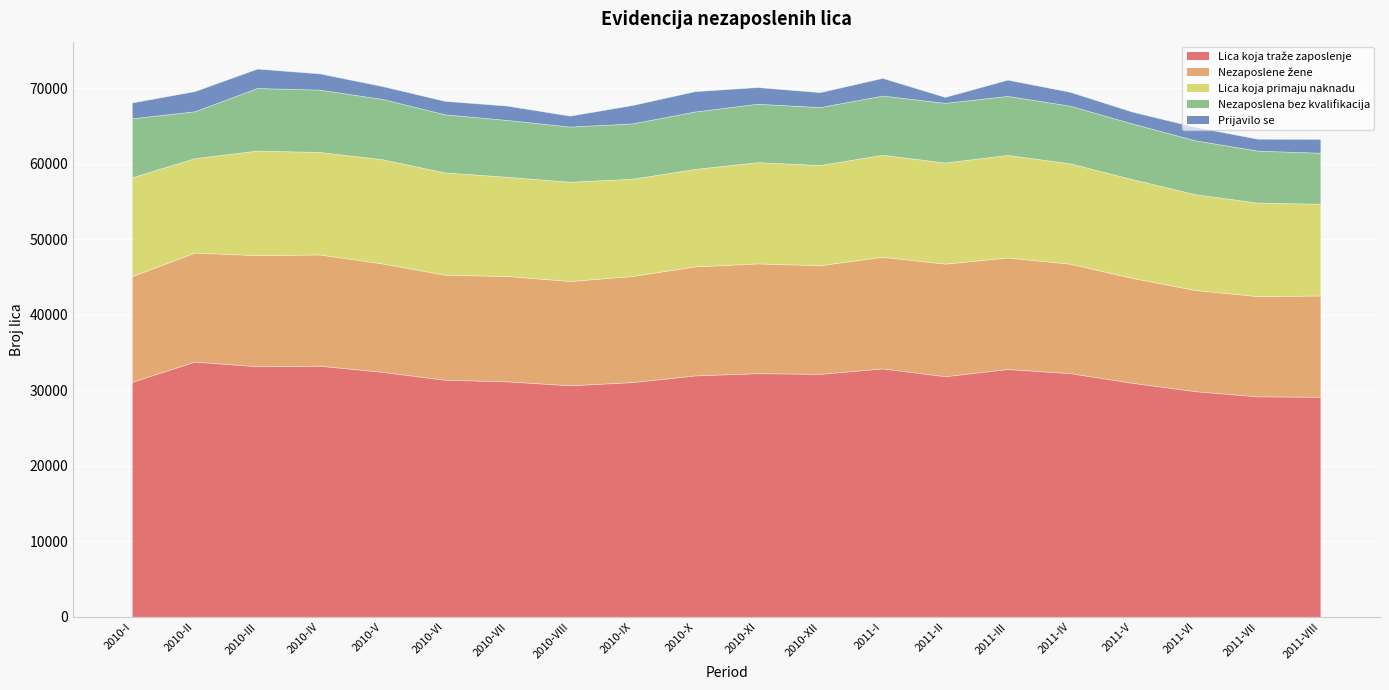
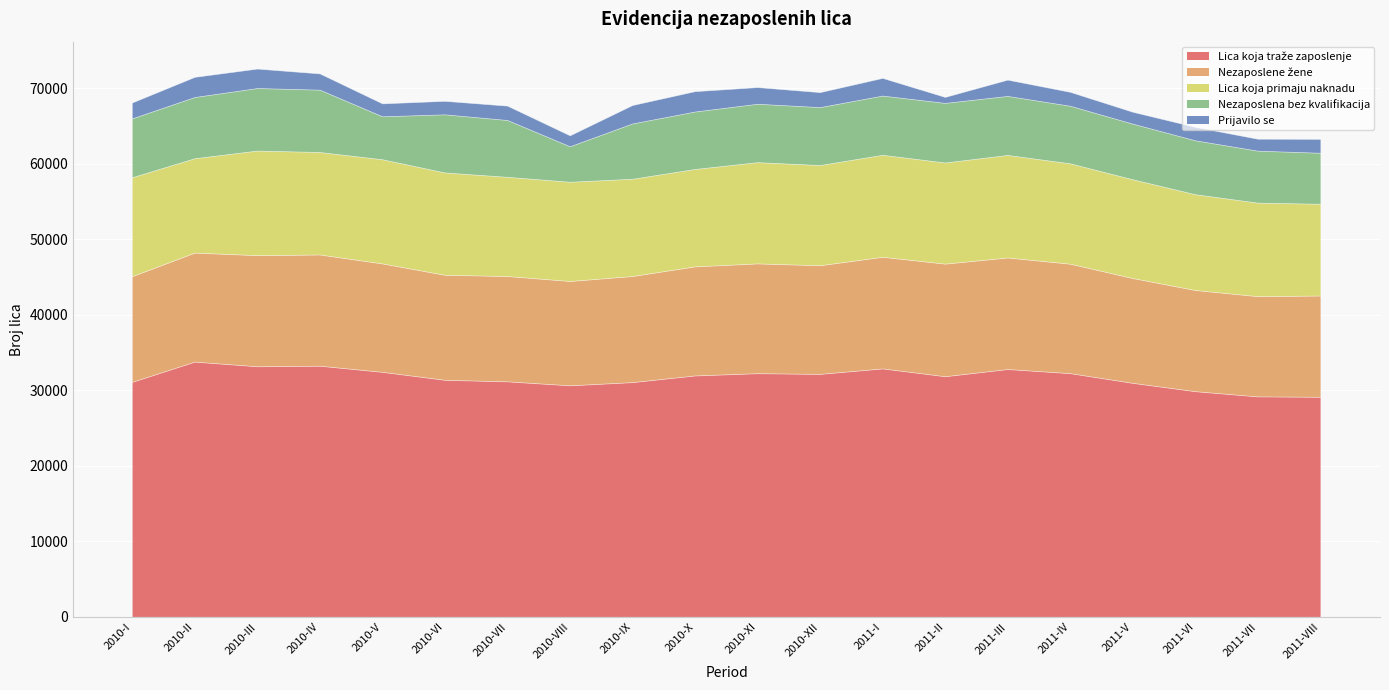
Nezaposlena bez kvalifikacija, 2010-II: 6000 -> 8000
Nezaposlena bez kvalifikacija, 2010-V: 8000 -> 6000
Nezaposlena bez kvalifikacija, 2010-VIII: 7000 -> 5000
